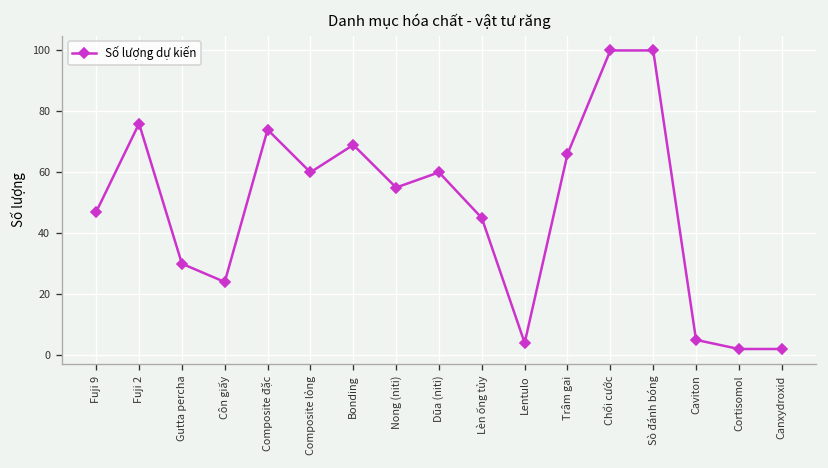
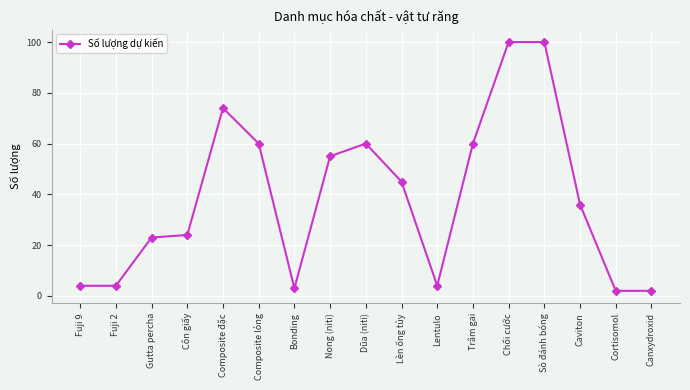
Fuji 9: 47 -> 4
Fuji 2: 76 -> 4
Gutta percha: 30 -> 23
Bonding: 69 -> 3
Trâm gai: 66 -> 60
Caviton: 5 -> 36
